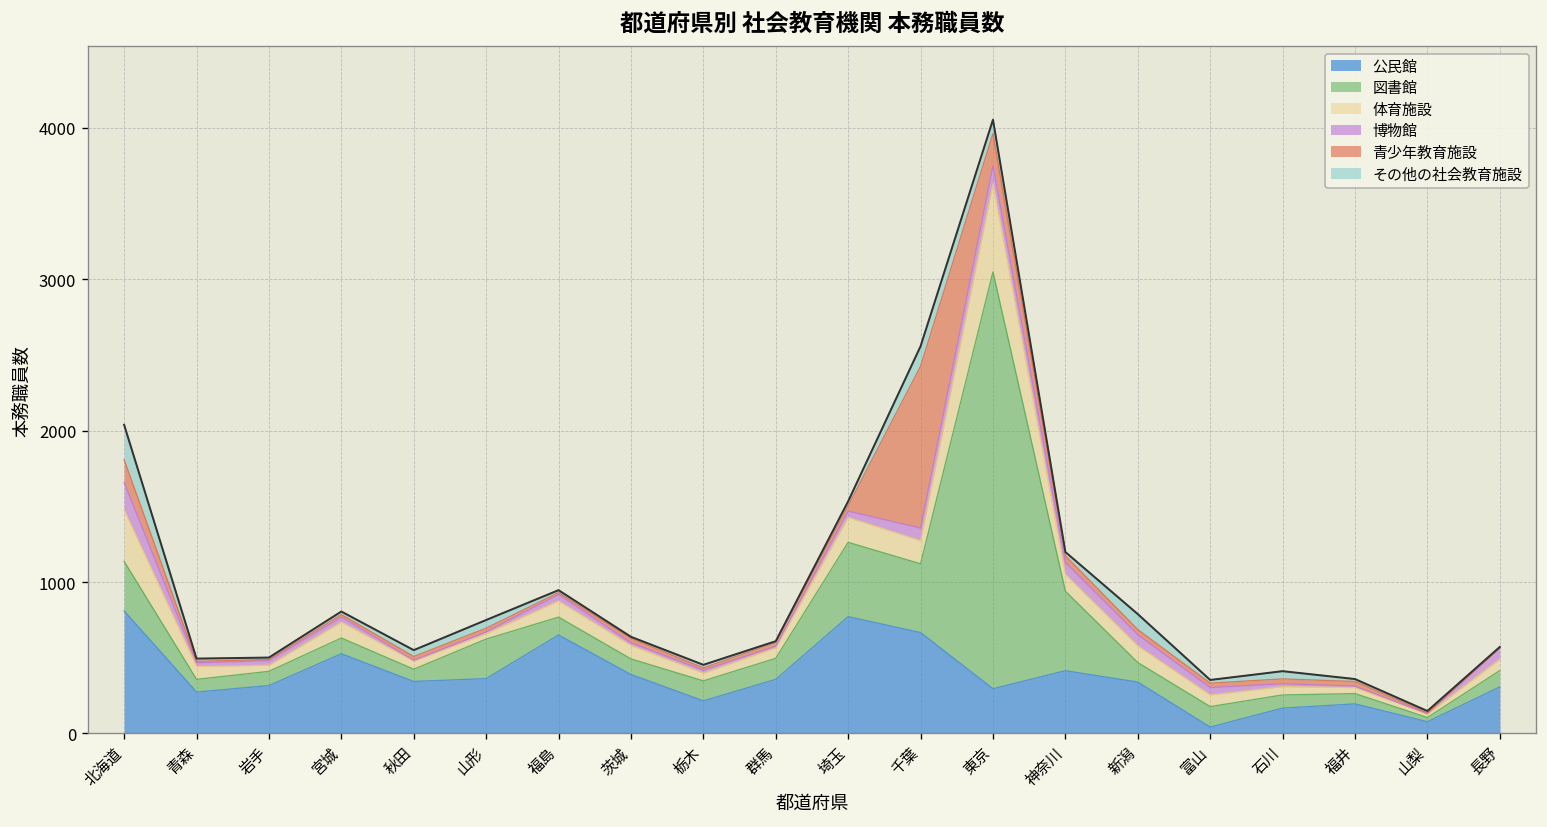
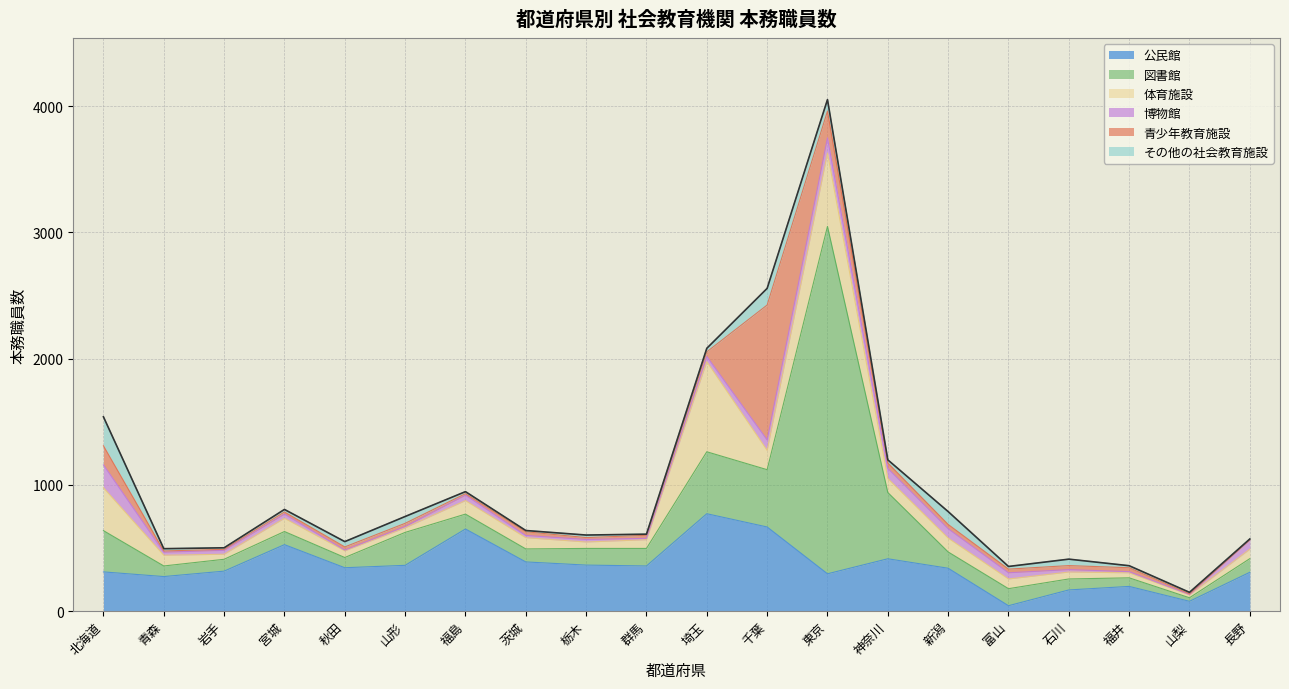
公民館, 北海道: 810 -> 310
公民館, 栃木: 220 -> 360
体育施設, 埼玉: 170 -> 710
